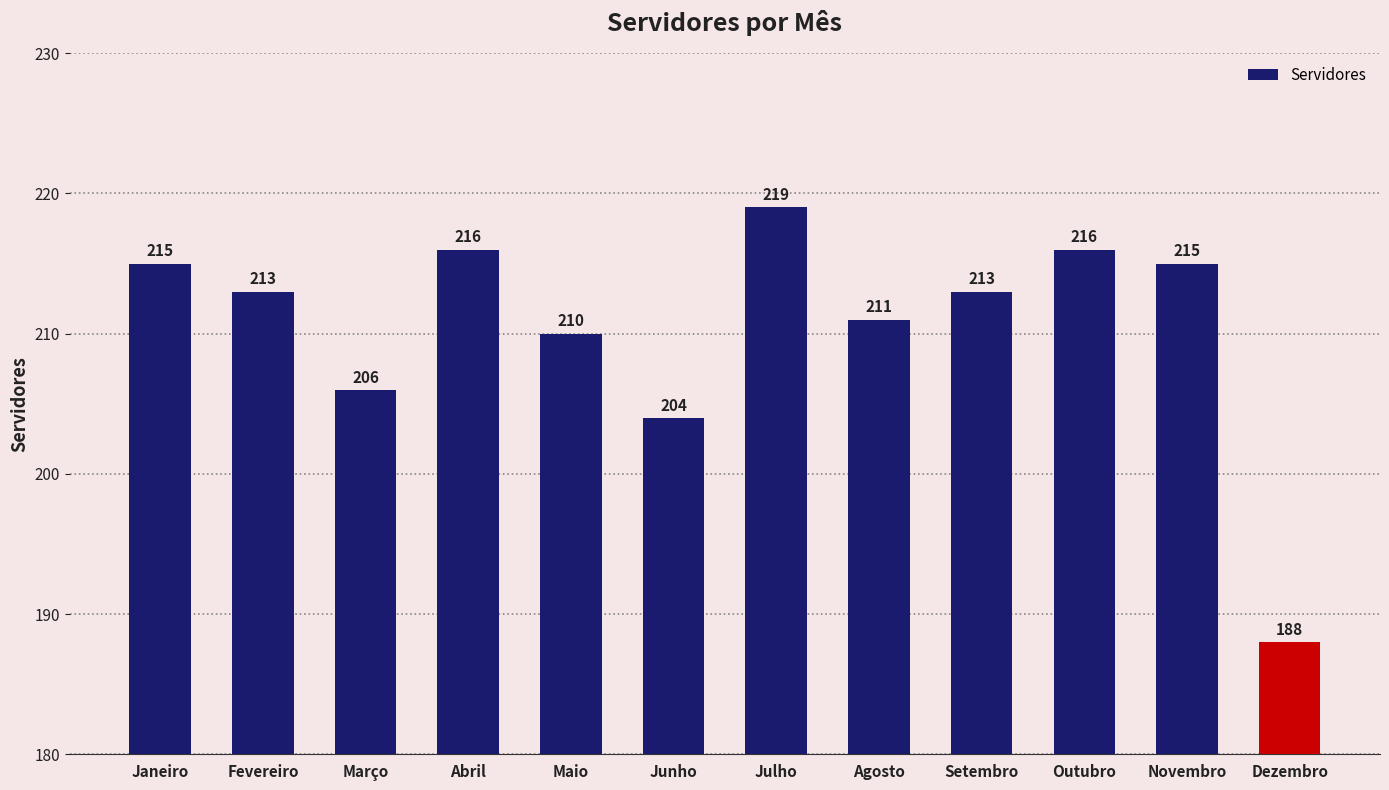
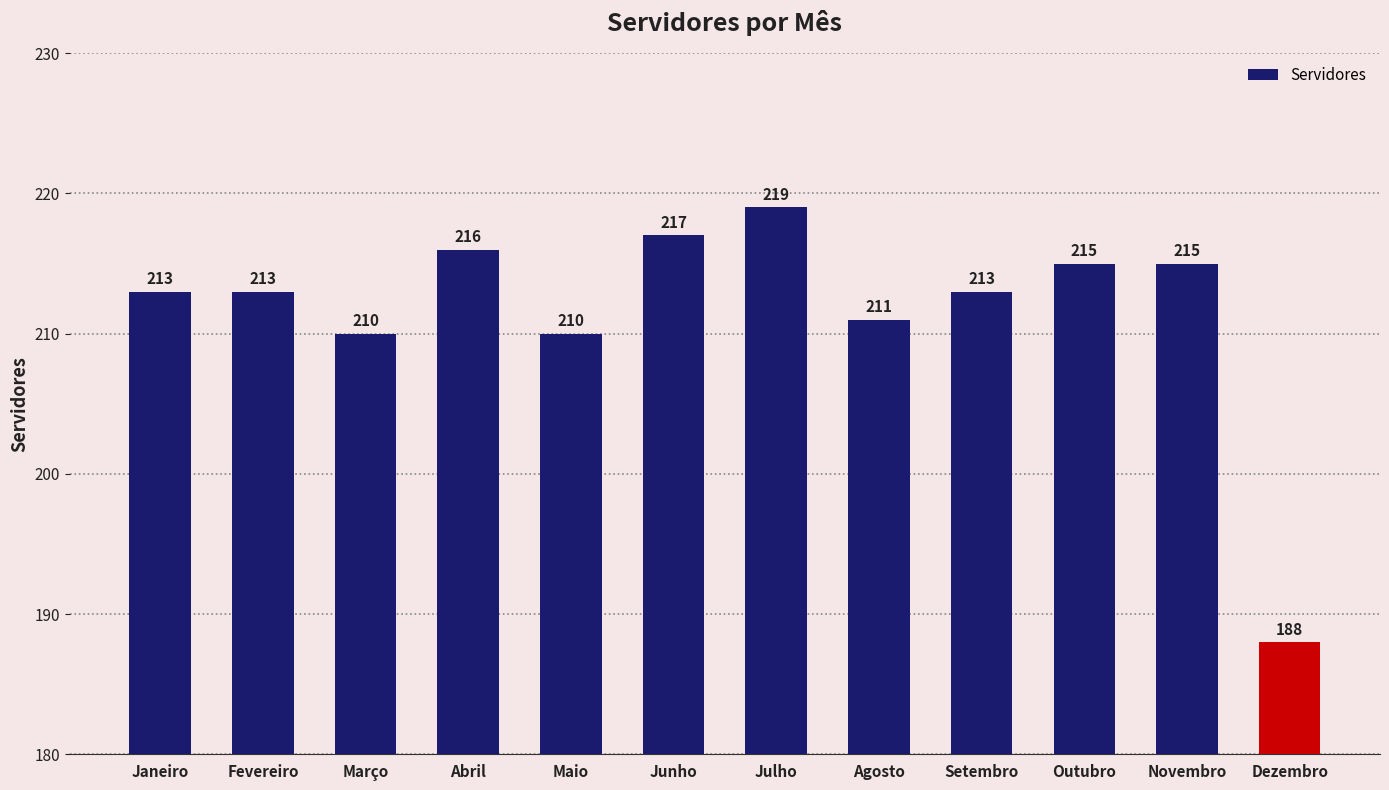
Janeiro: 215 -> 213
Março: 206 -> 210
Junho: 204 -> 217
Outubro: 216 -> 215
